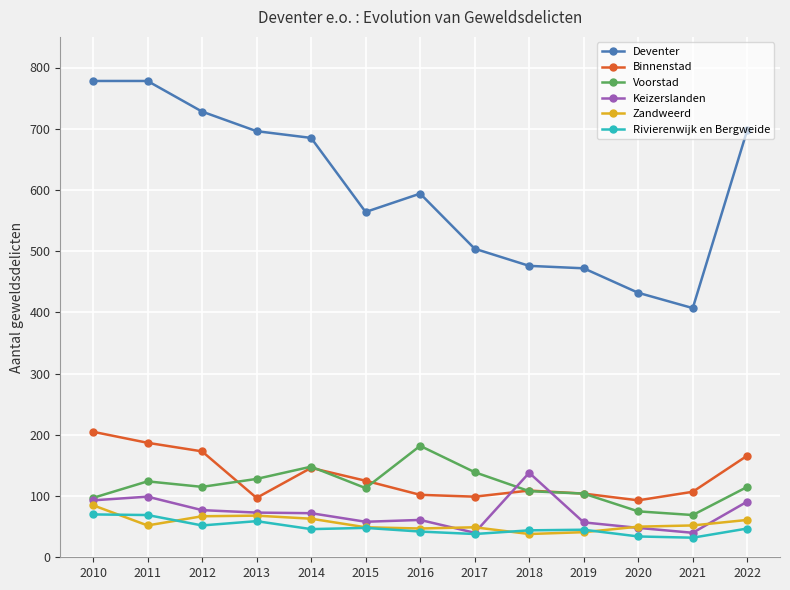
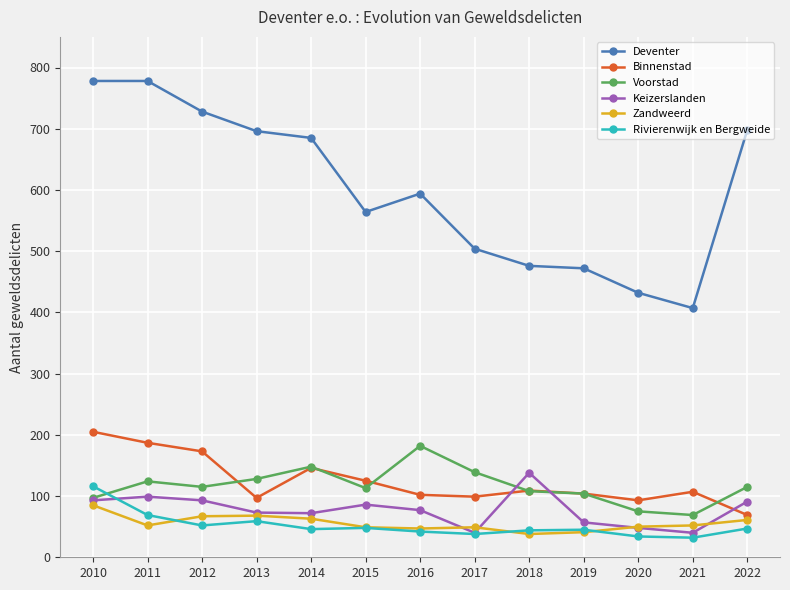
Rivierenwijk en Bergweide, 2010: 70 -> 120
Keizerslanden, 2012: 80 -> 90
Keizerslanden, 2015: 60 -> 90
Keizerslanden, 2016: 60 -> 80
Binnenstad, 2022: 170 -> 70
